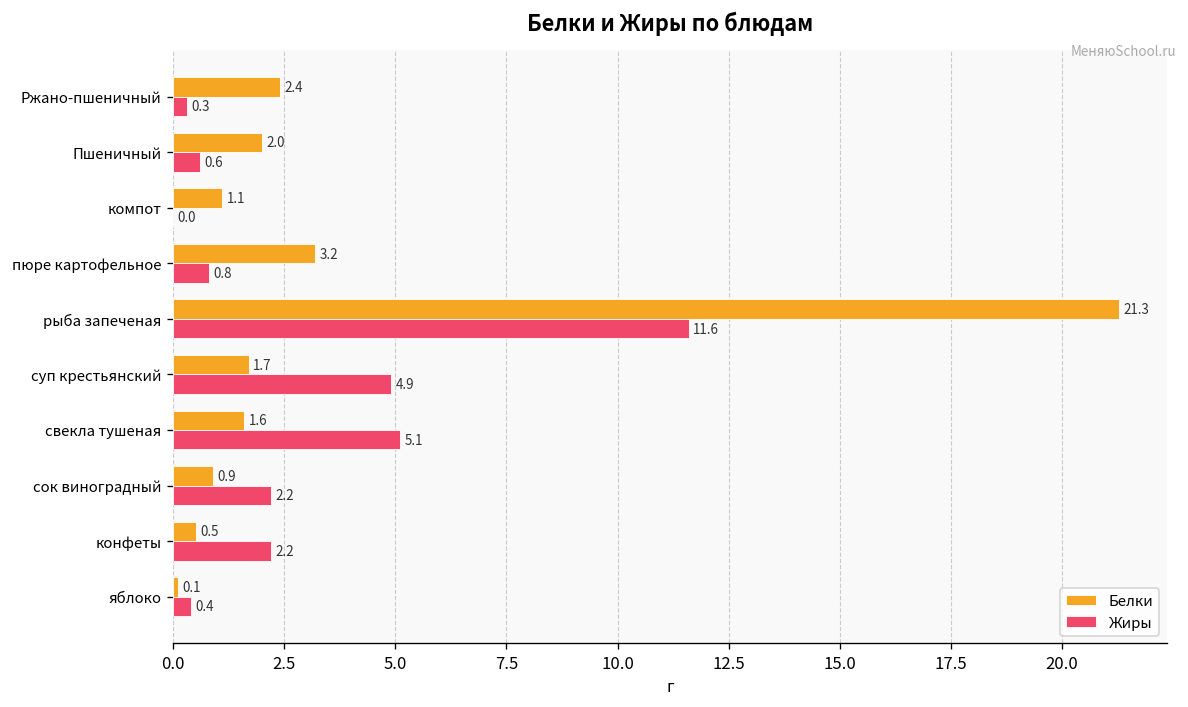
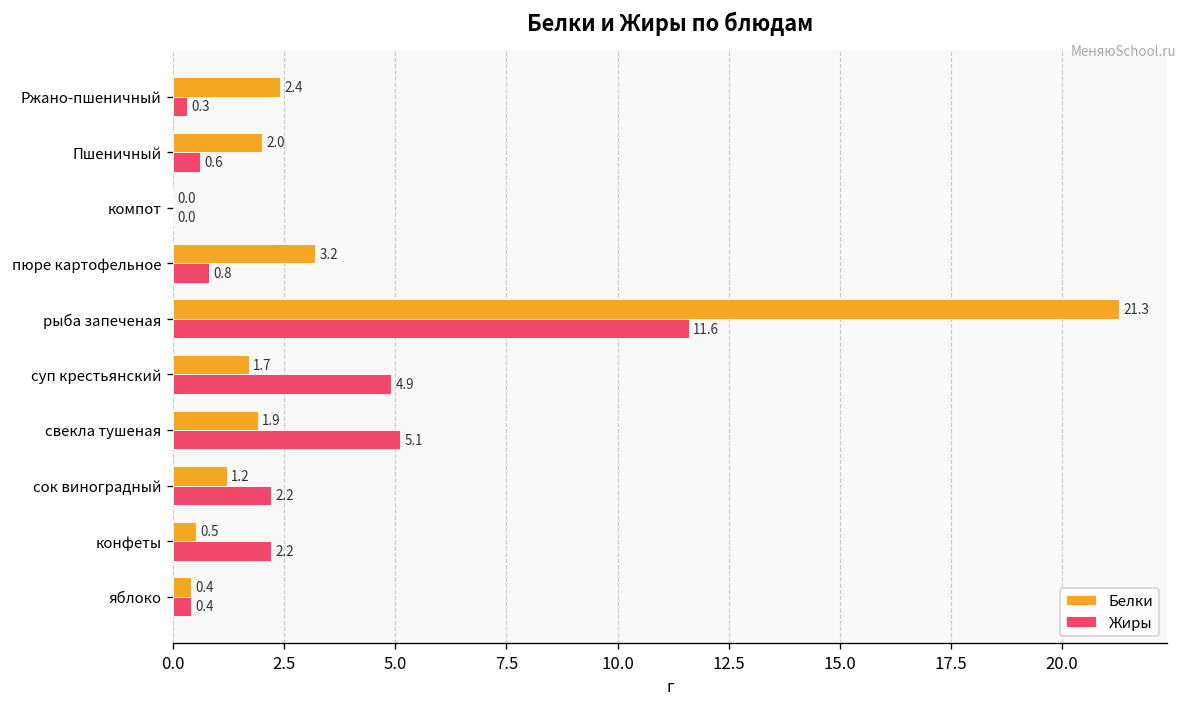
Белки, компот: 1.1 -> 0.0
Белки, свекла тушеная: 1.6 -> 1.9
Белки, сок виноградный: 0.9 -> 1.2
Белки, яблоко: 0.1 -> 0.4
